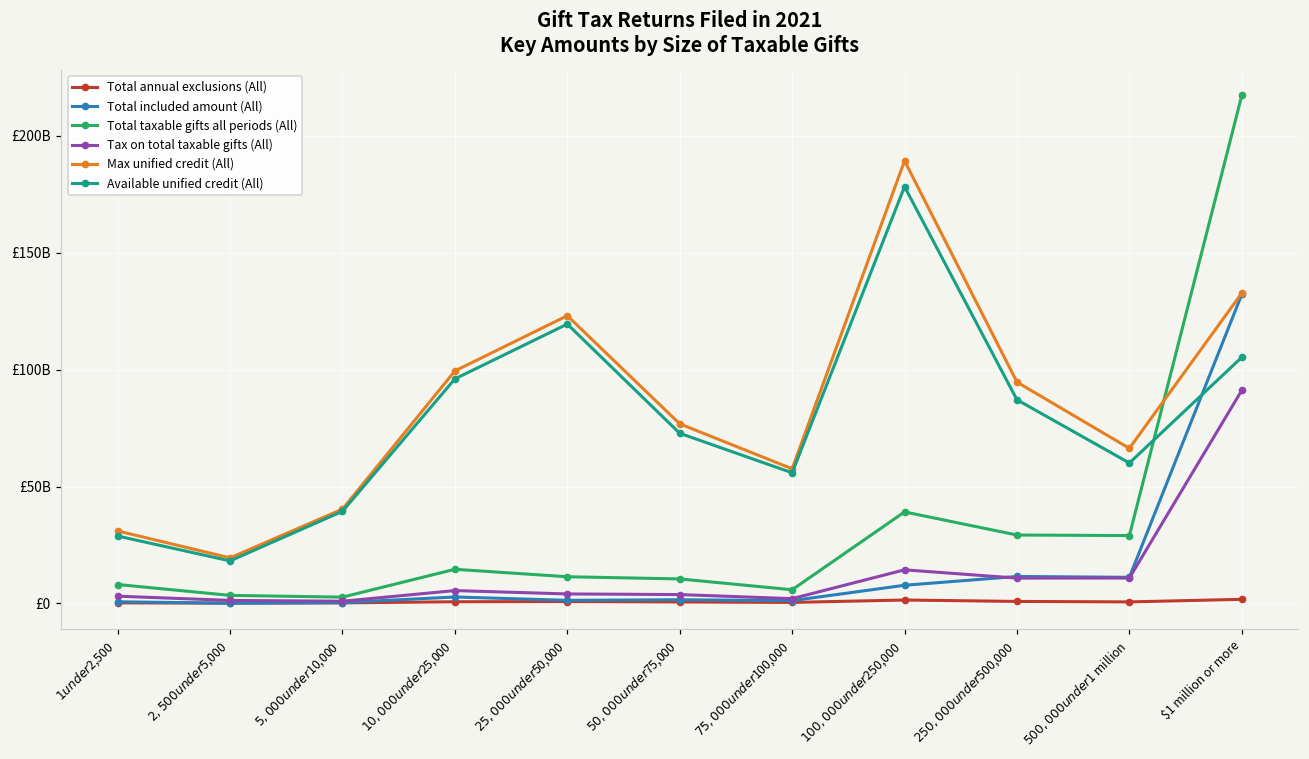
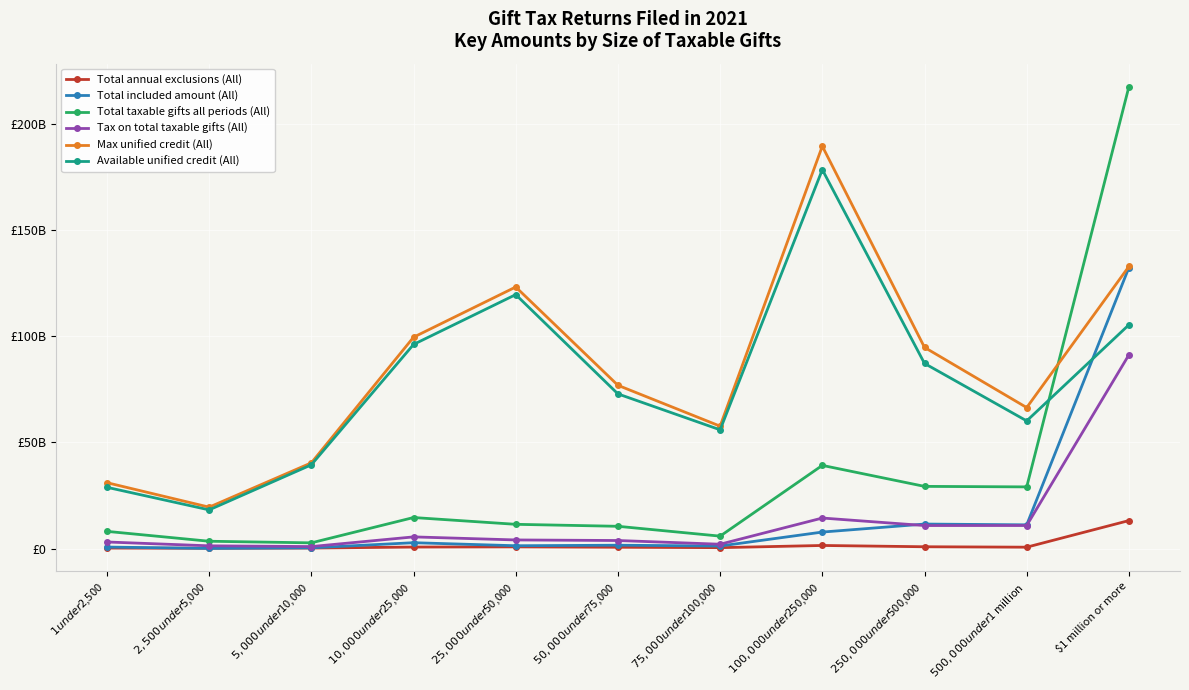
Total annual exclusions (All), $1 million or more: £2000000000 -> £13000000000
